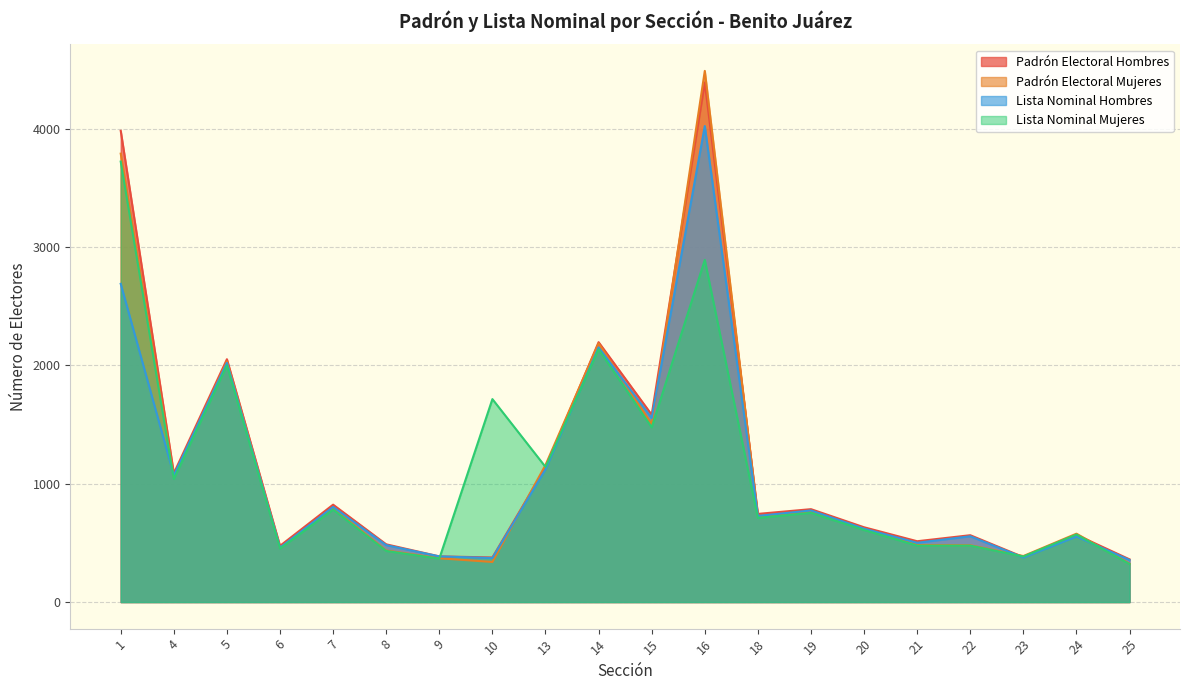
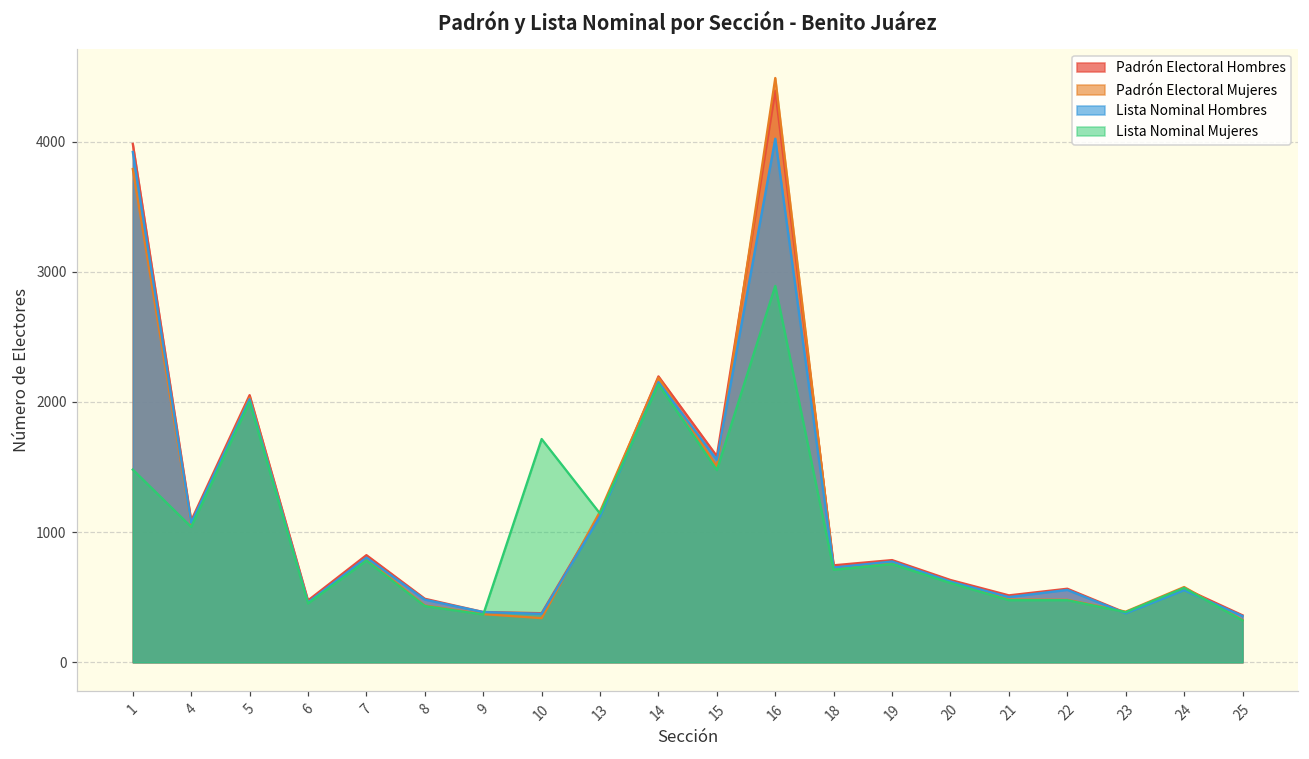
Lista Nominal Hombres, 1: 2690 -> 3920
Lista Nominal Mujeres, 1: 3720 -> 1480
